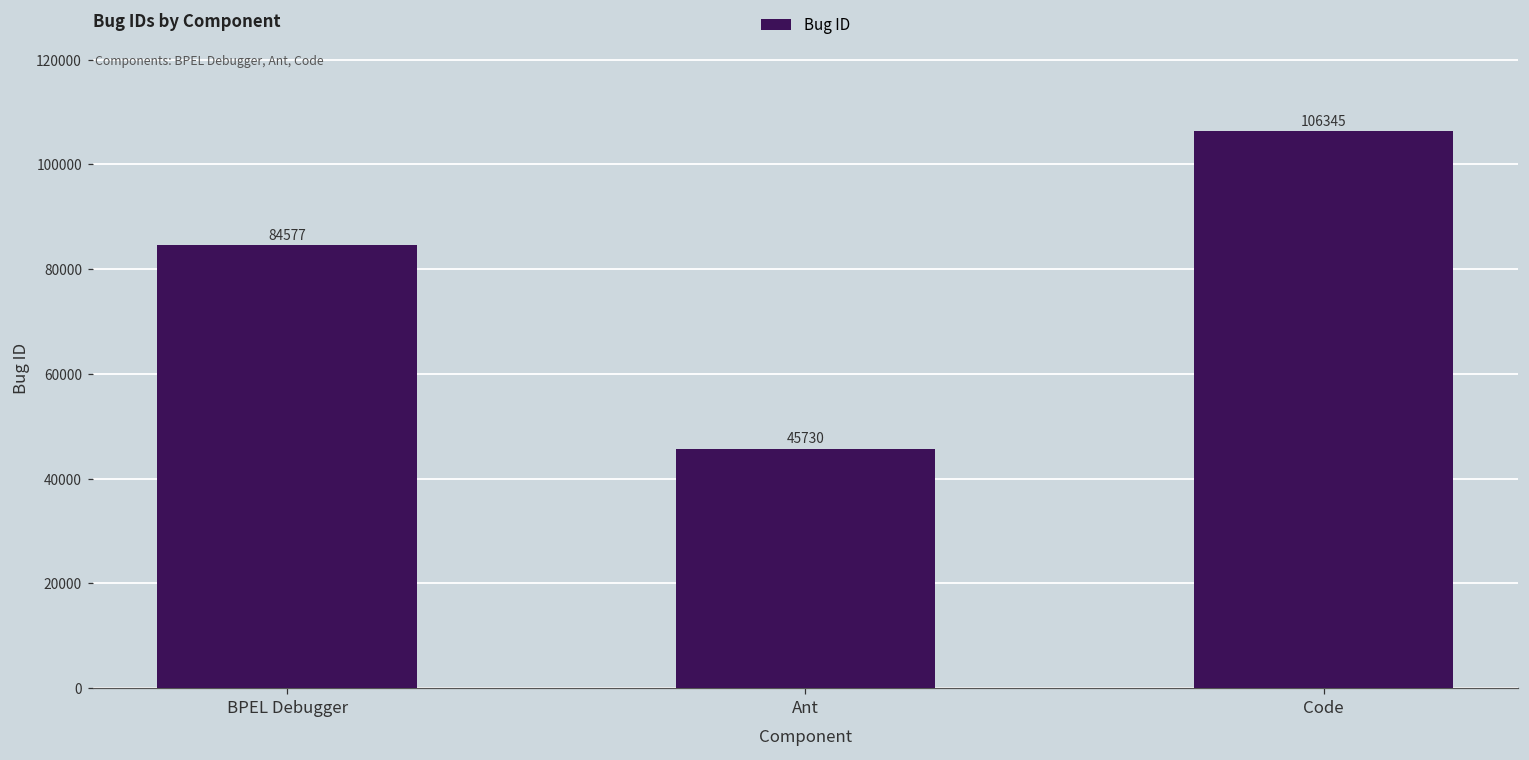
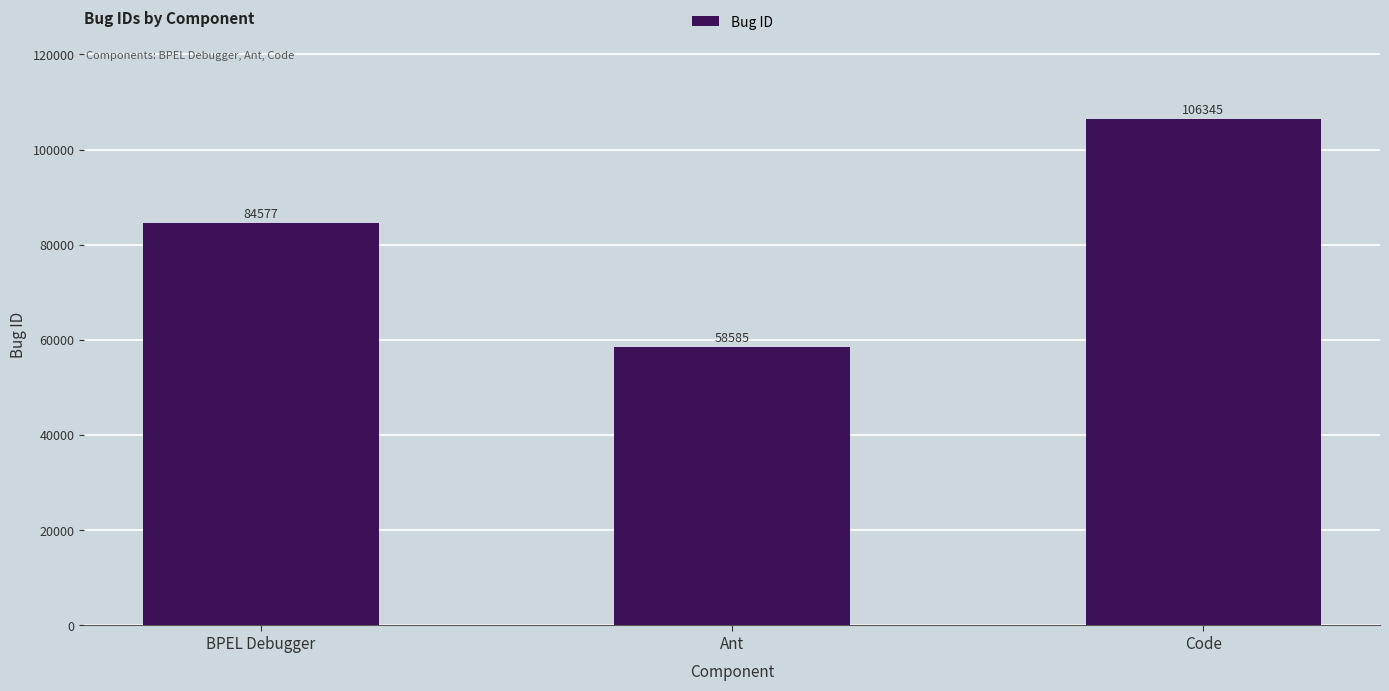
Ant: 45730 -> 58585
